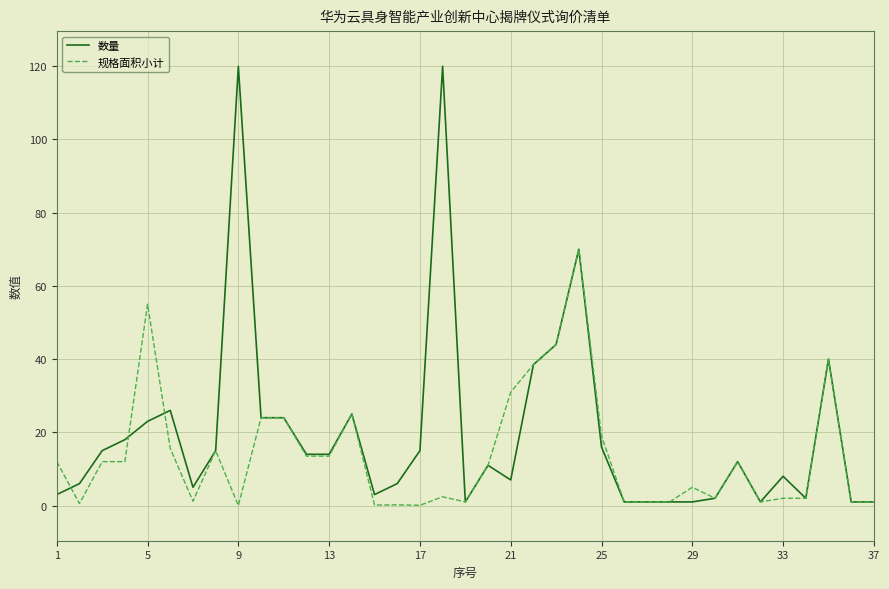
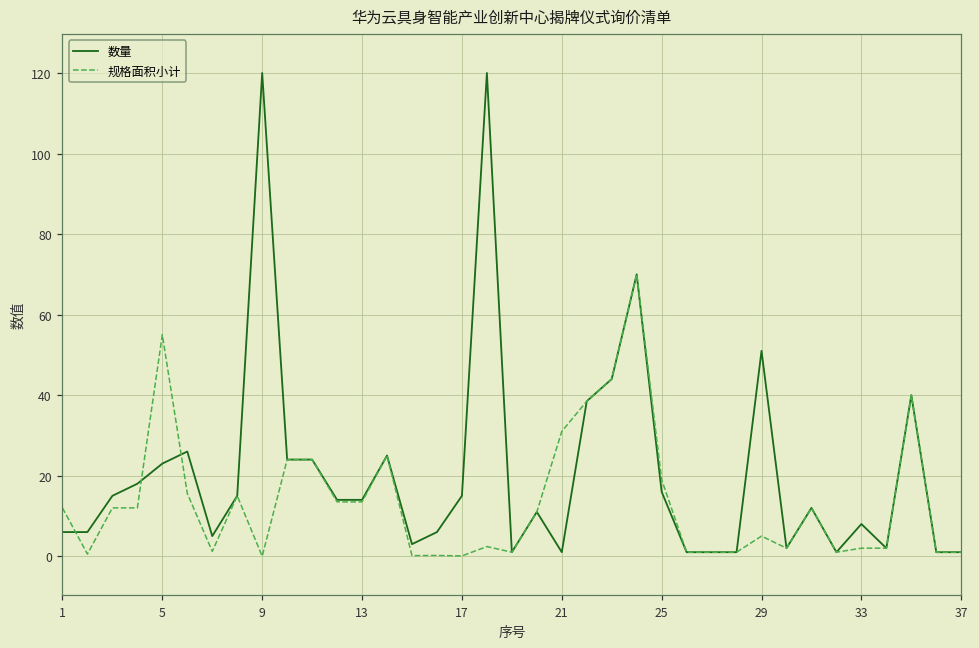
数量, 1: 3 -> 6
数量, 21: 7 -> 1
数量, 29: 1 -> 51
